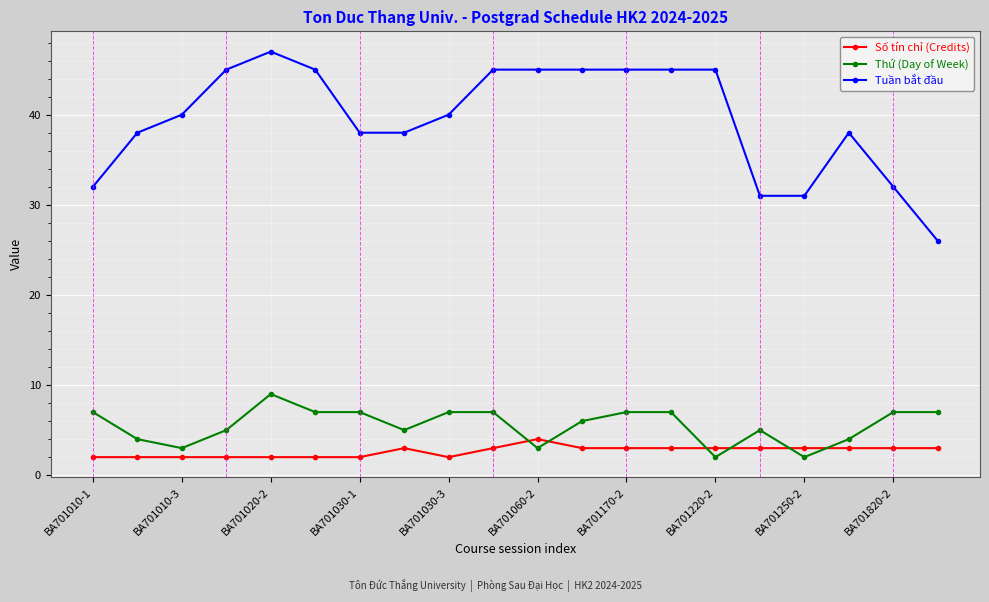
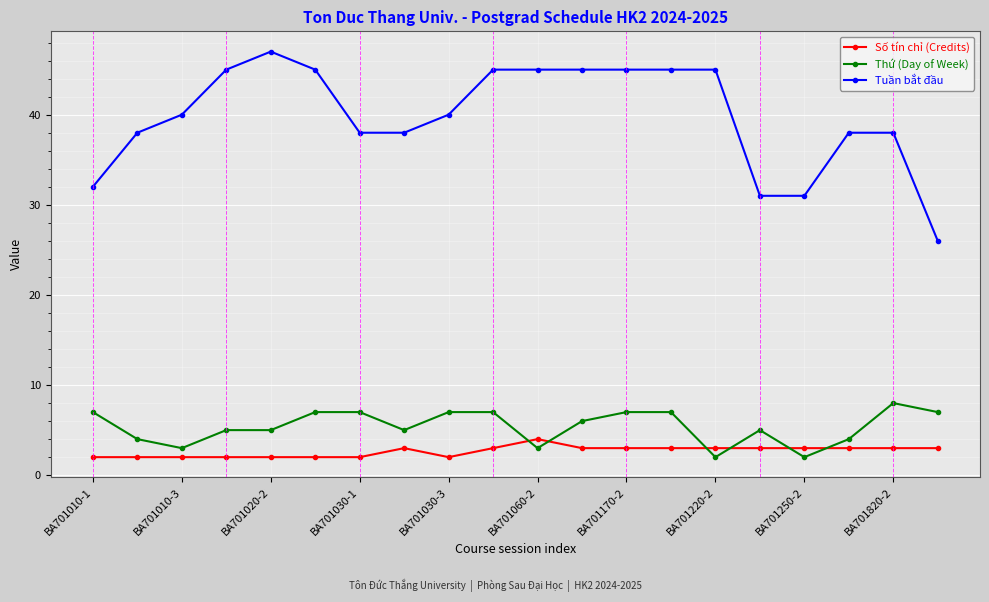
Thứ (Day of Week), BA701020-2: 9 -> 5
Thứ (Day of Week), BA701820-2: 7 -> 8
Tuần bắt đầu, BA701820-2: 32 -> 38
